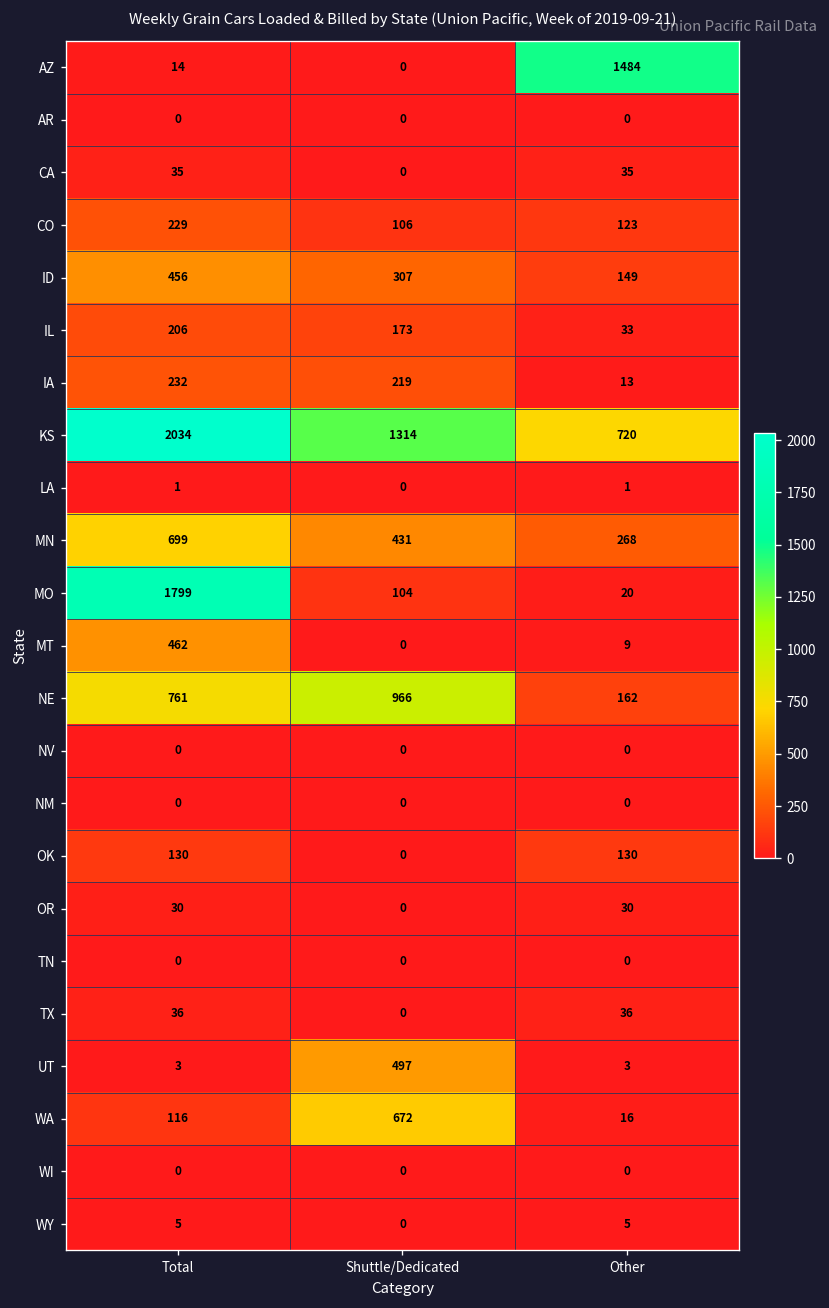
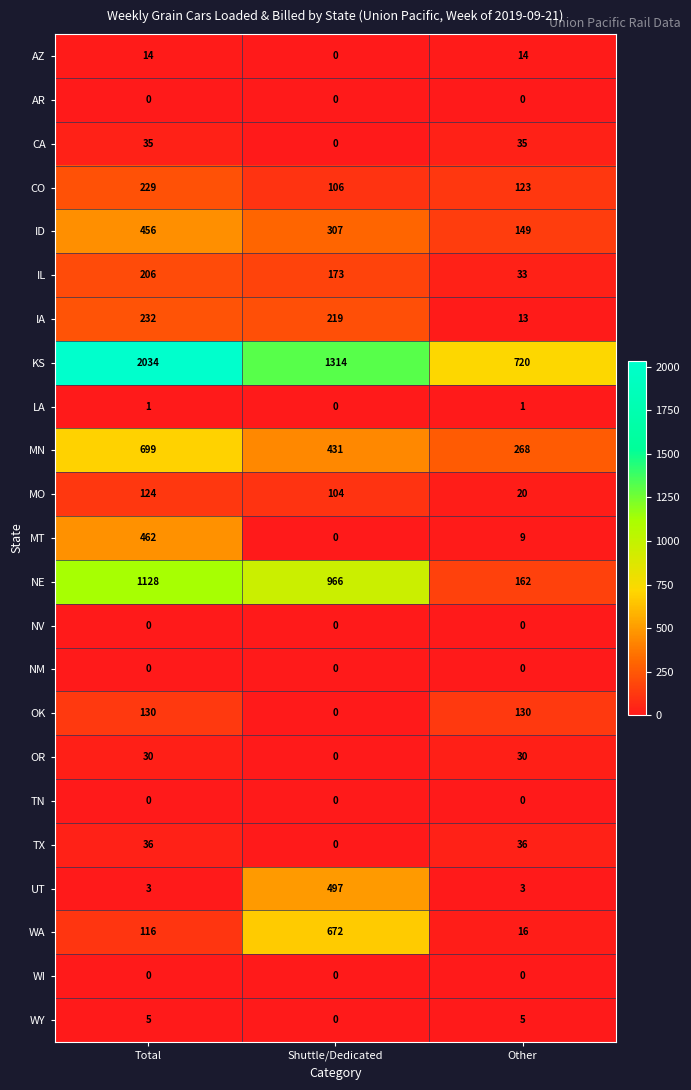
AZ, Other: 1484 -> 14
MO, Total: 1799 -> 124
NE, Total: 761 -> 1128
